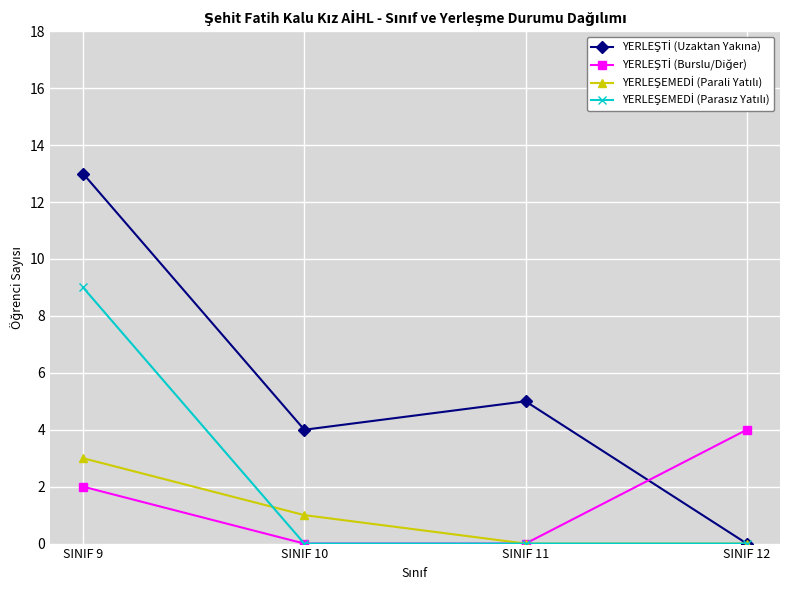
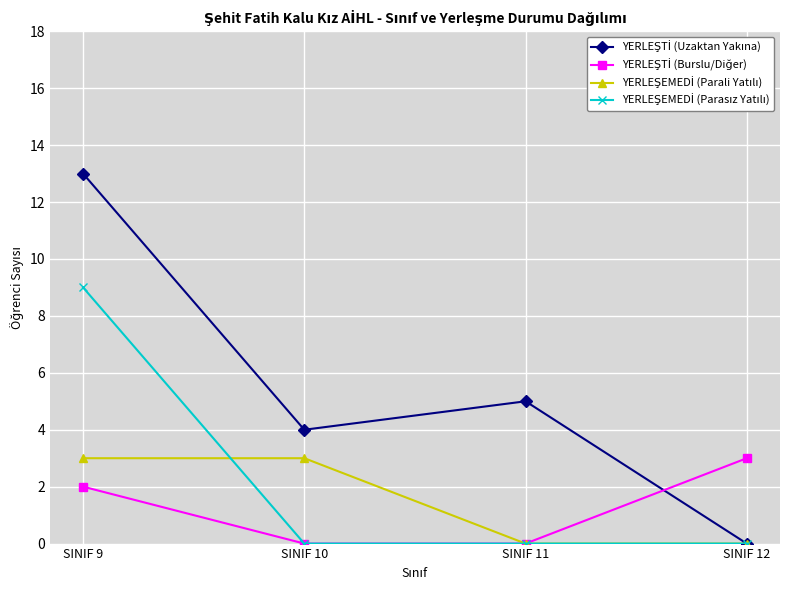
YERLEŞEMEDİ (Parali Yatılı), SINIF 10: 1 -> 3
YERLEŞTİ (Burslu/Diğer), SINIF 12: 4 -> 3
